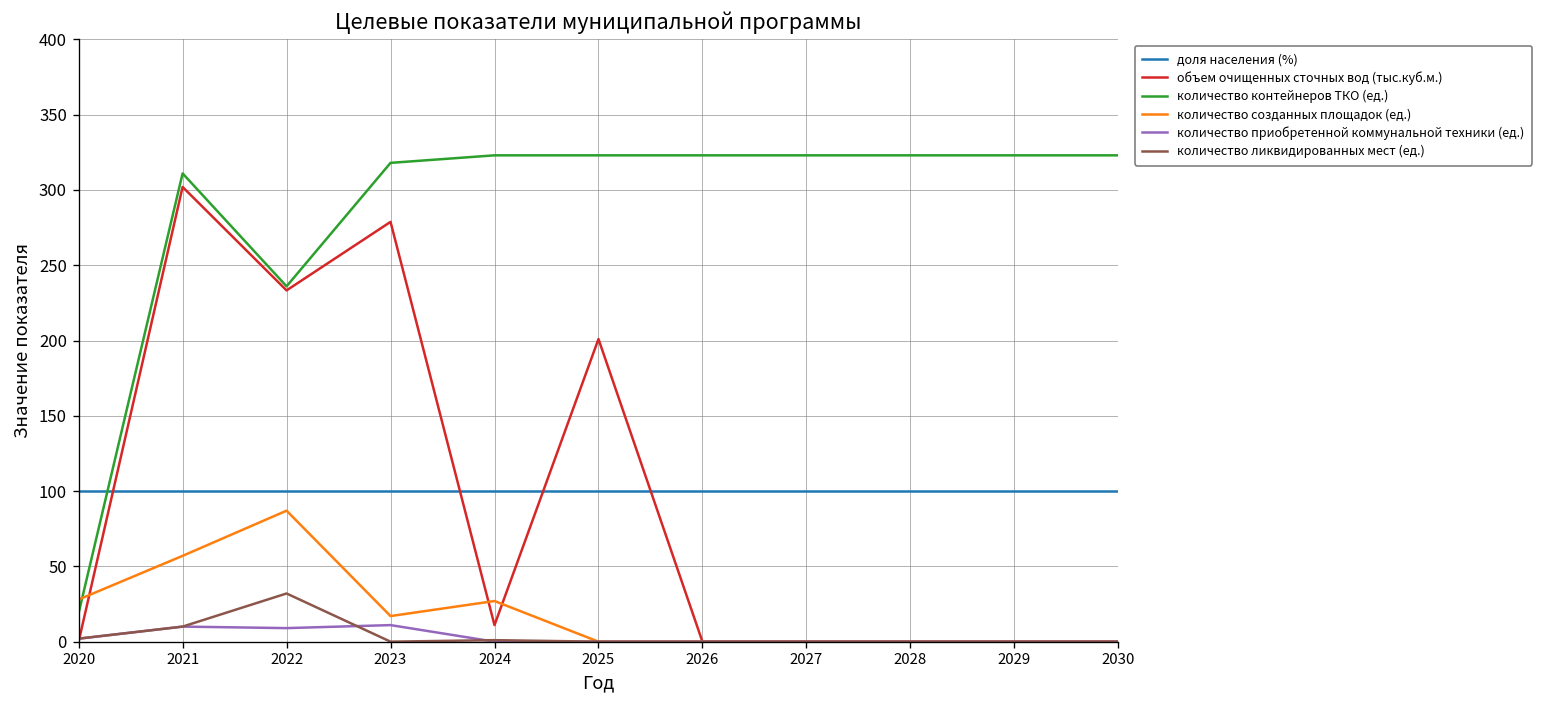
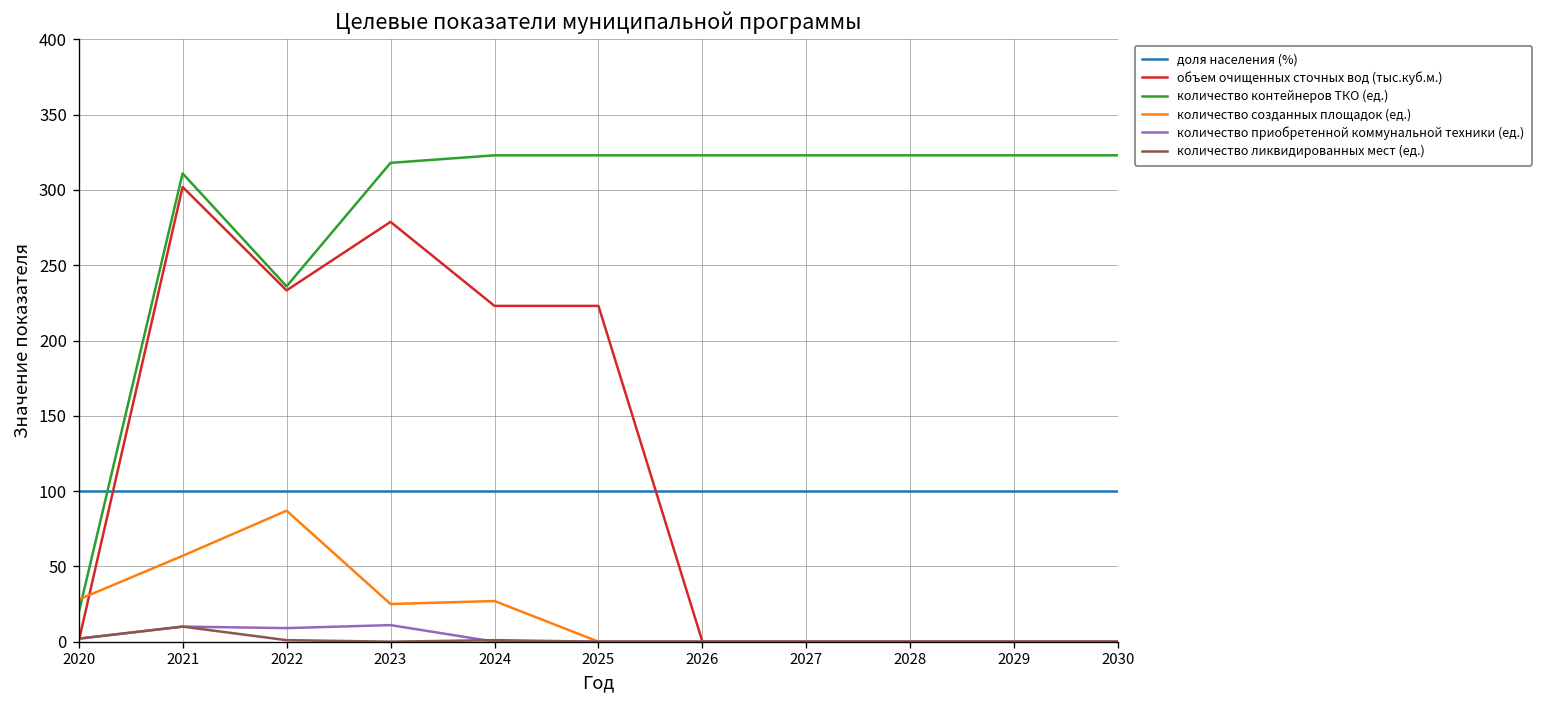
количество ликвидированных мест (ед.), 2022: 32 -> 1
количество созданных площадок (ед.), 2023: 17 -> 25
объем очищенных сточных вод (тыс.куб.м.), 2024: 11 -> 223
объем очищенных сточных вод (тыс.куб.м.), 2025: 201 -> 223
